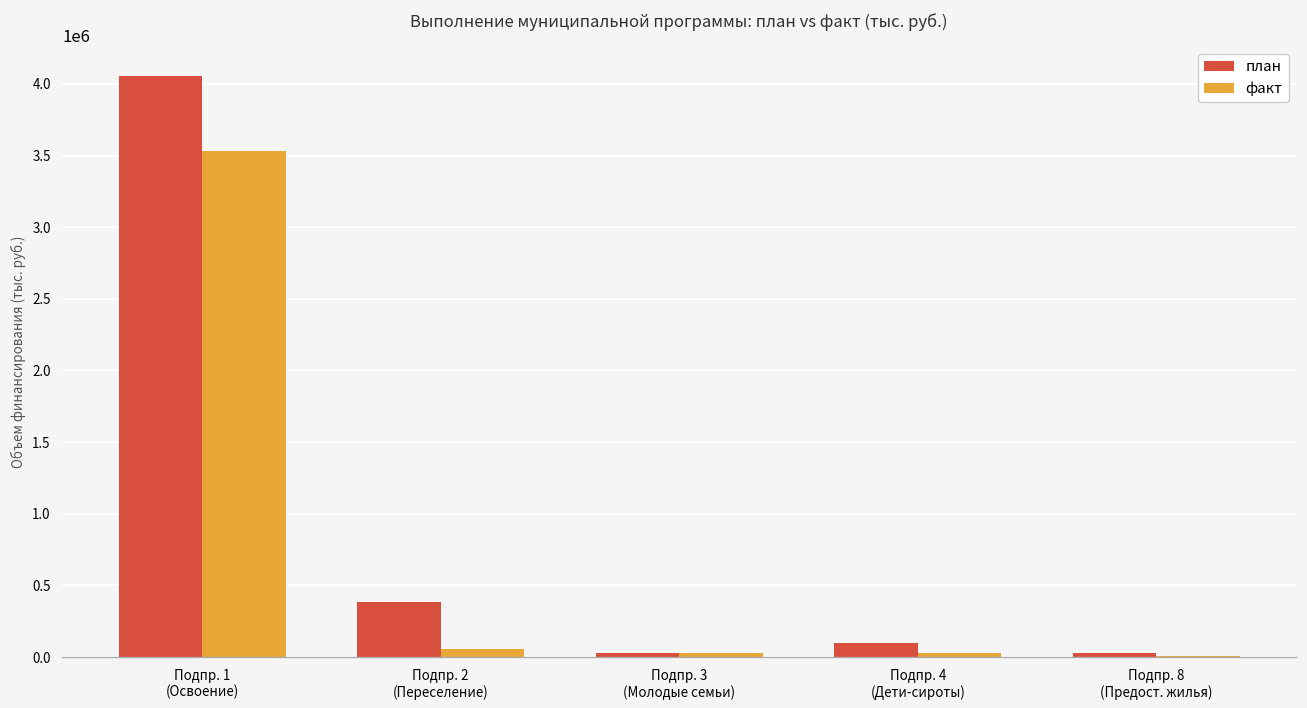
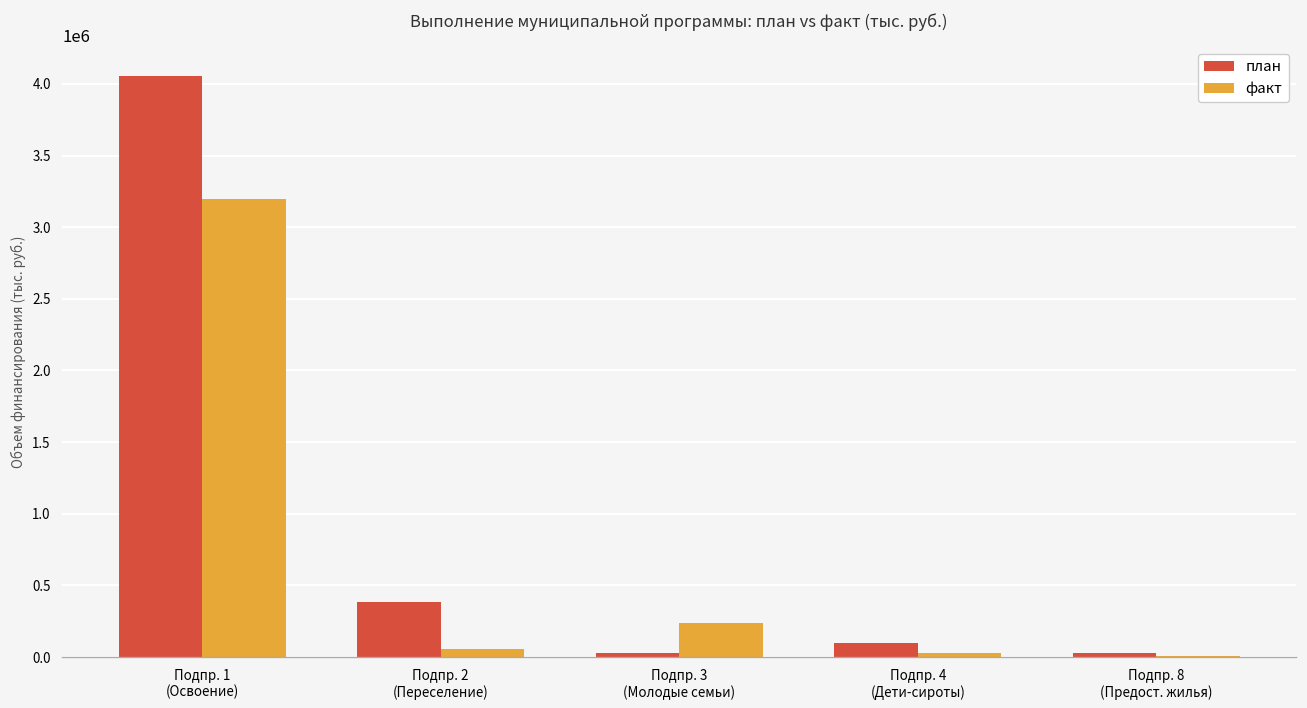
факт, Подпр. 1 (Освоение): 3530000 -> 3200000
факт, Подпр. 3 (Молодые семьи): 30000 -> 240000
